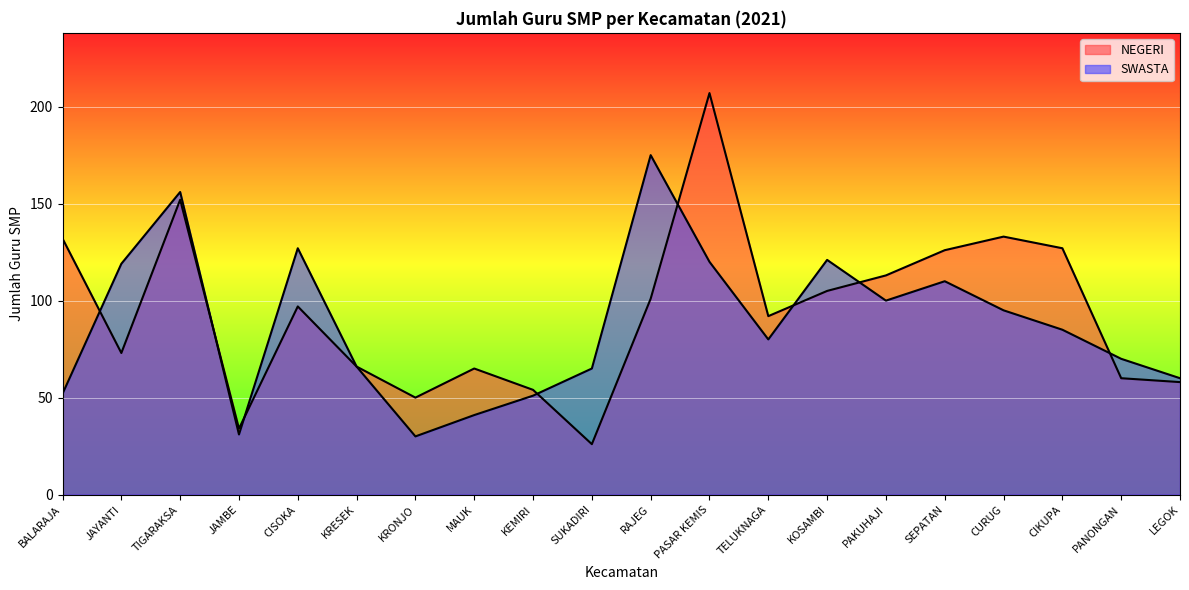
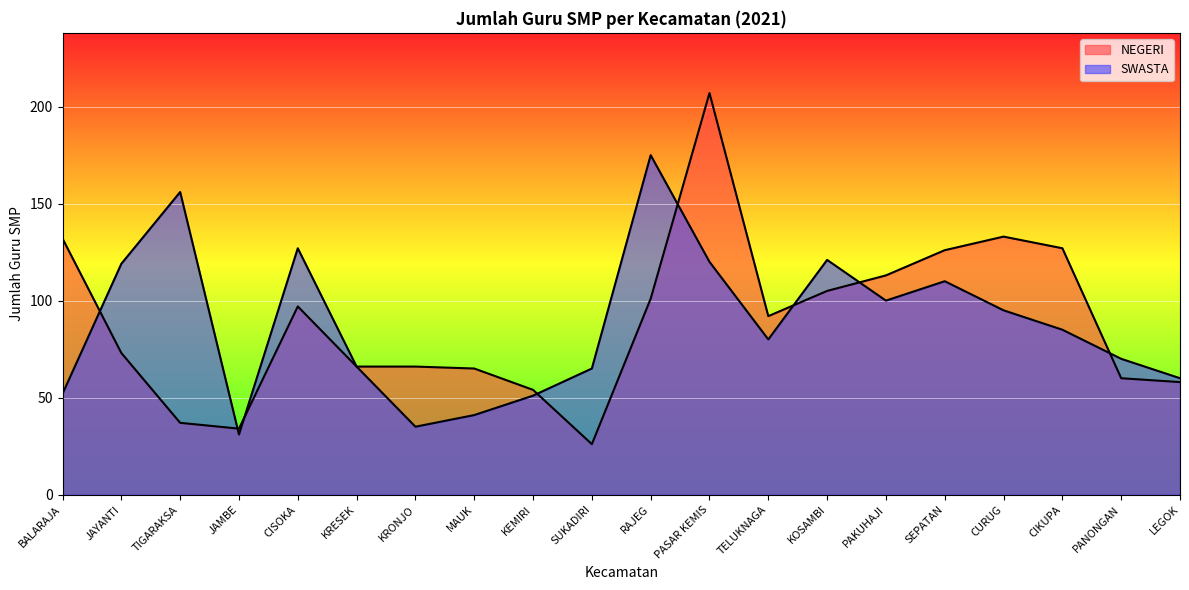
NEGERI, TIGARAKSA: 152 -> 37
NEGERI, KRONJO: 50 -> 66
SWASTA, KRONJO: 30 -> 35
